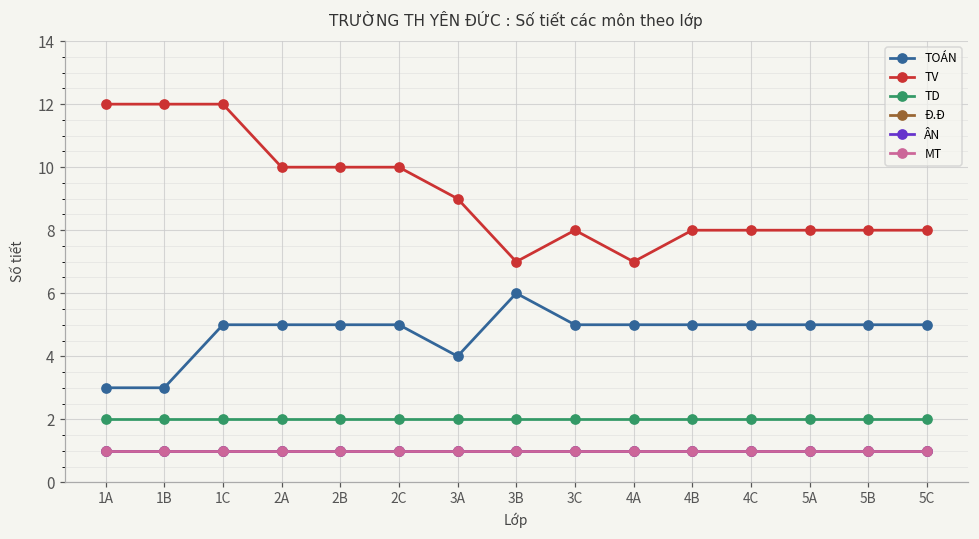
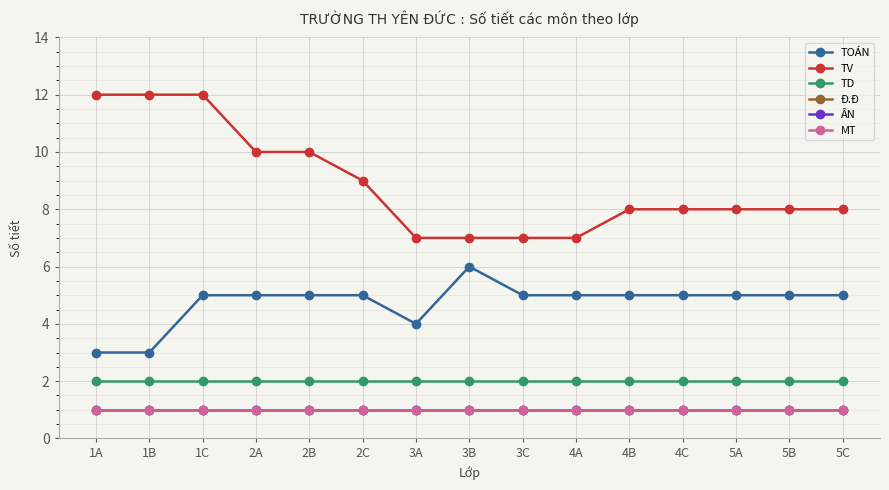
TV, 2C: 10 -> 9
TV, 3A: 9 -> 7
TV, 3C: 8 -> 7
